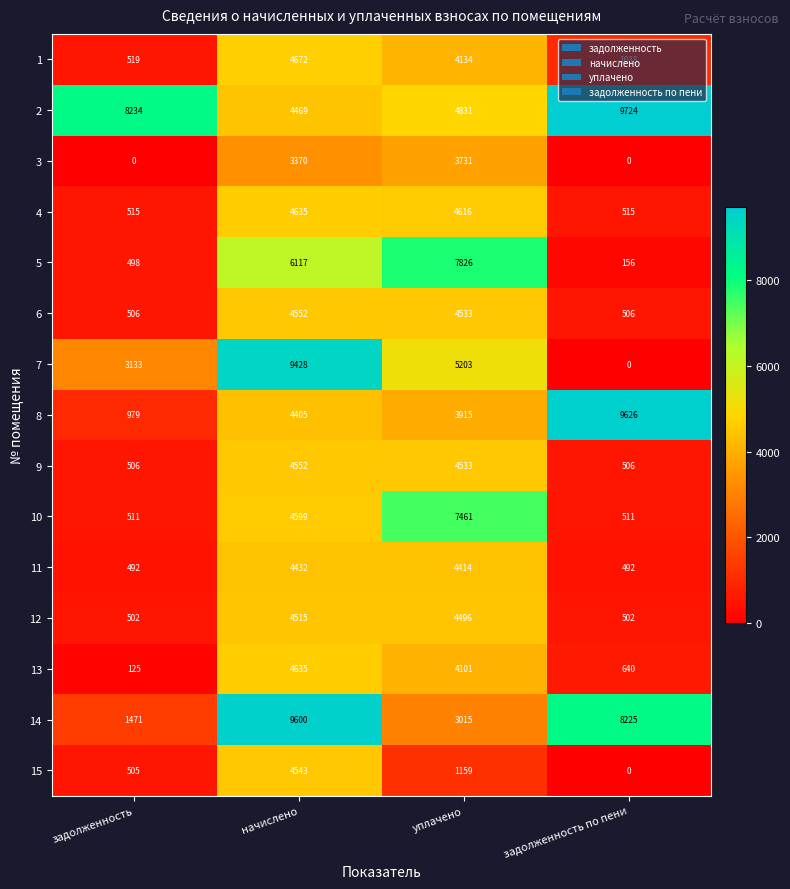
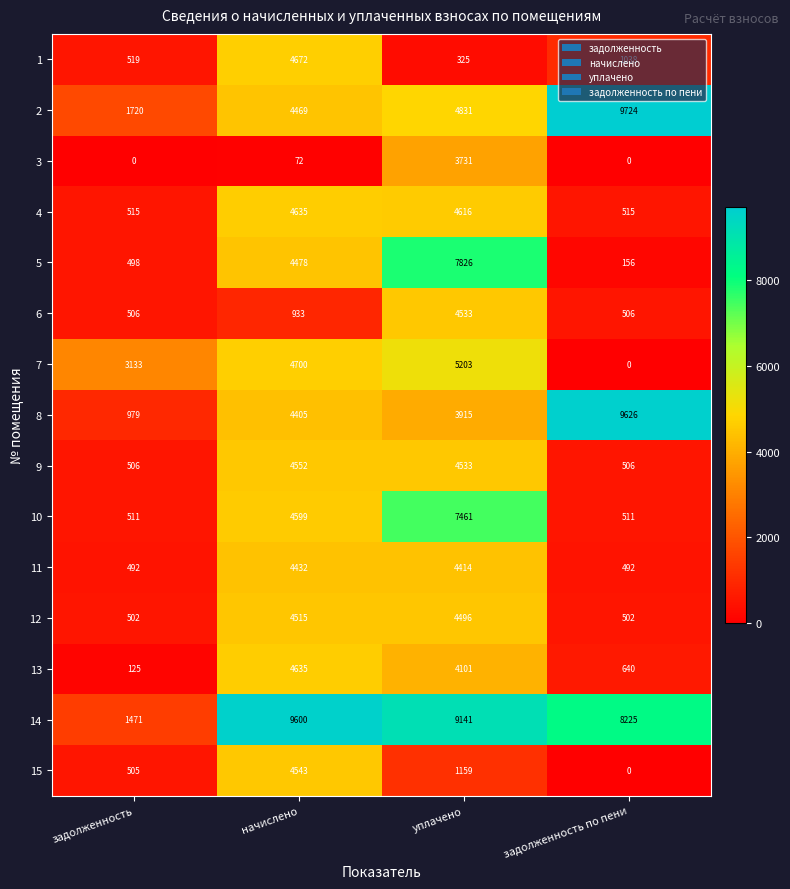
1, уплачено: 4134 -> 325
2, задолженность: 8234 -> 1720
3, начислено: 3370 -> 72
5, начислено: 6117 -> 4478
6, начислено: 4552 -> 933
7, начислено: 9428 -> 4700
14, уплачено: 3015 -> 9141
